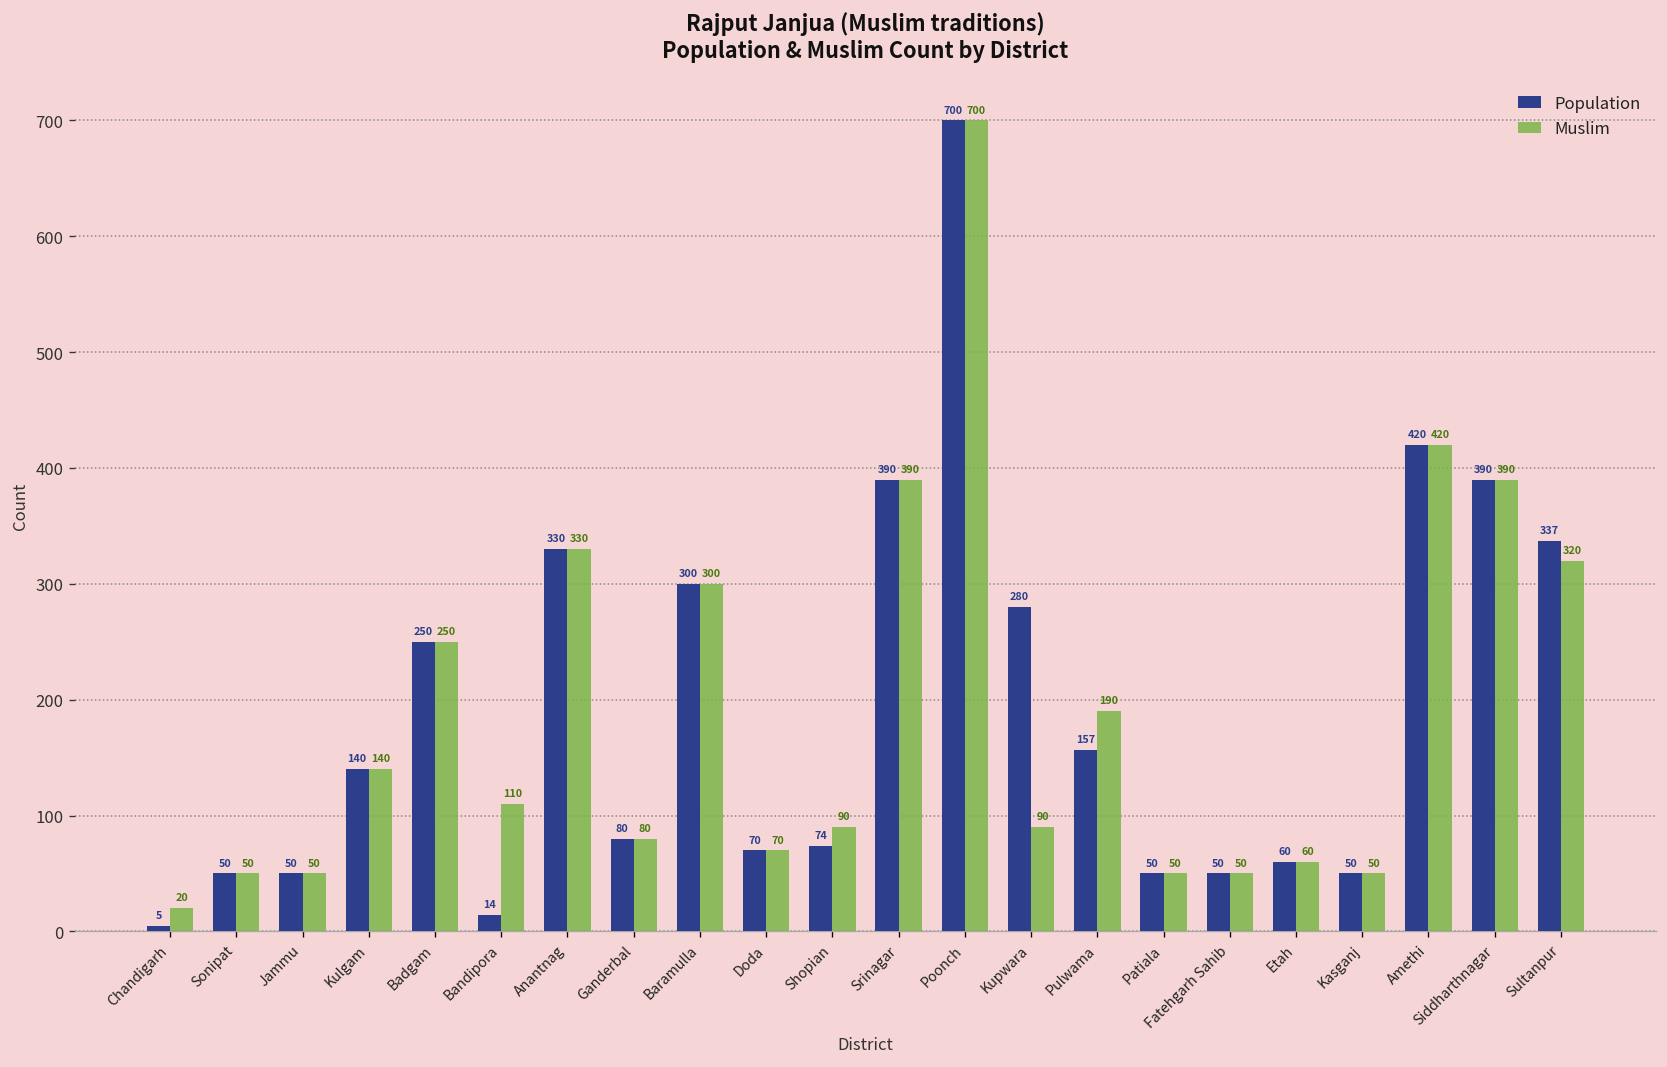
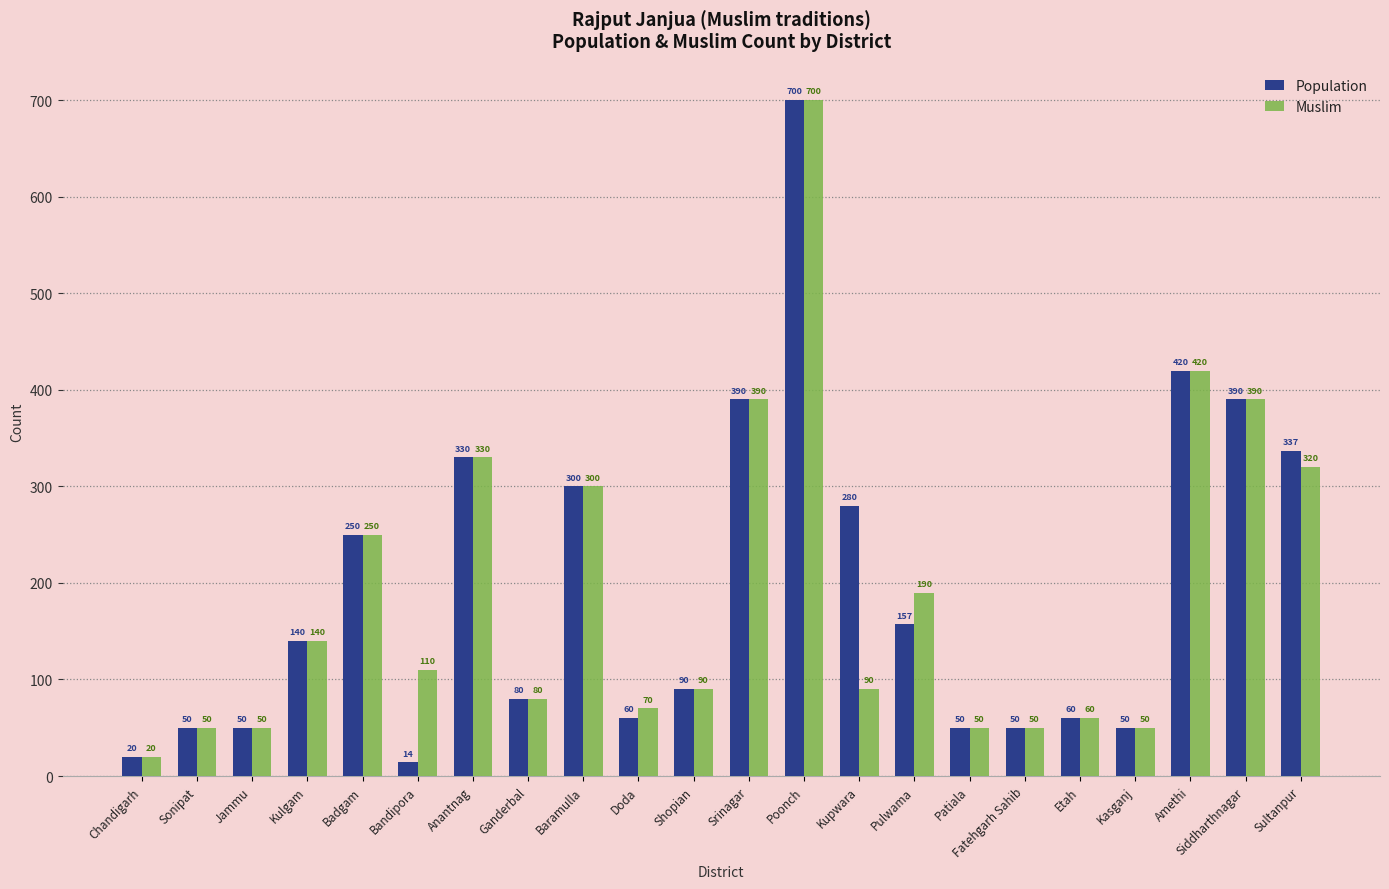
Population, Chandigarh: 5 -> 20
Population, Doda: 70 -> 60
Population, Shopian: 74 -> 90
